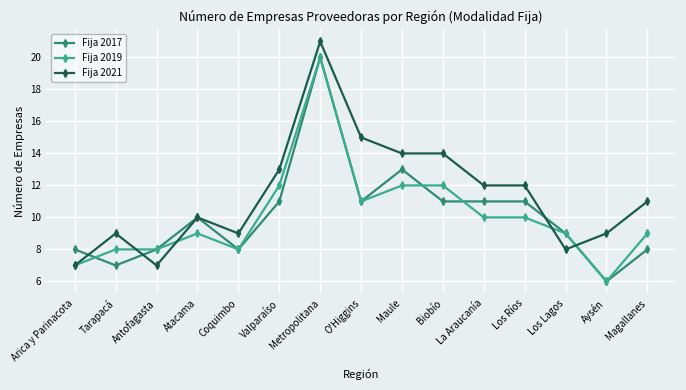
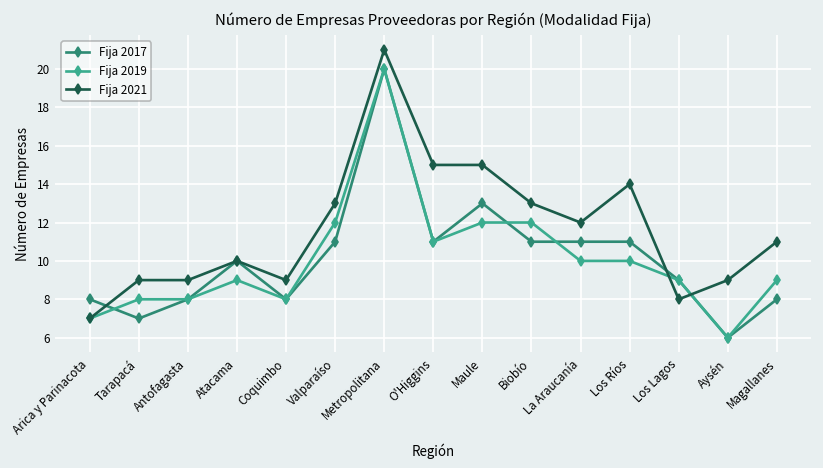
Fija 2021, Antofagasta: 7 -> 9
Fija 2021, Maule: 14 -> 15
Fija 2021, Biobío: 14 -> 13
Fija 2021, Los Ríos: 12 -> 14
